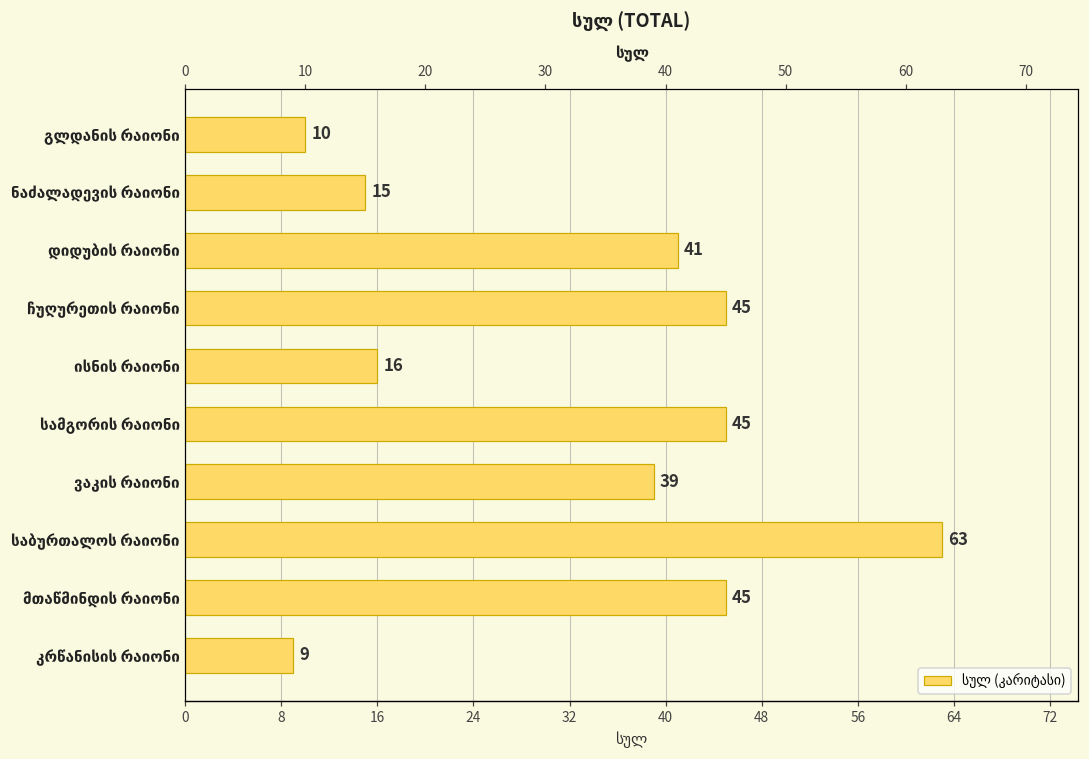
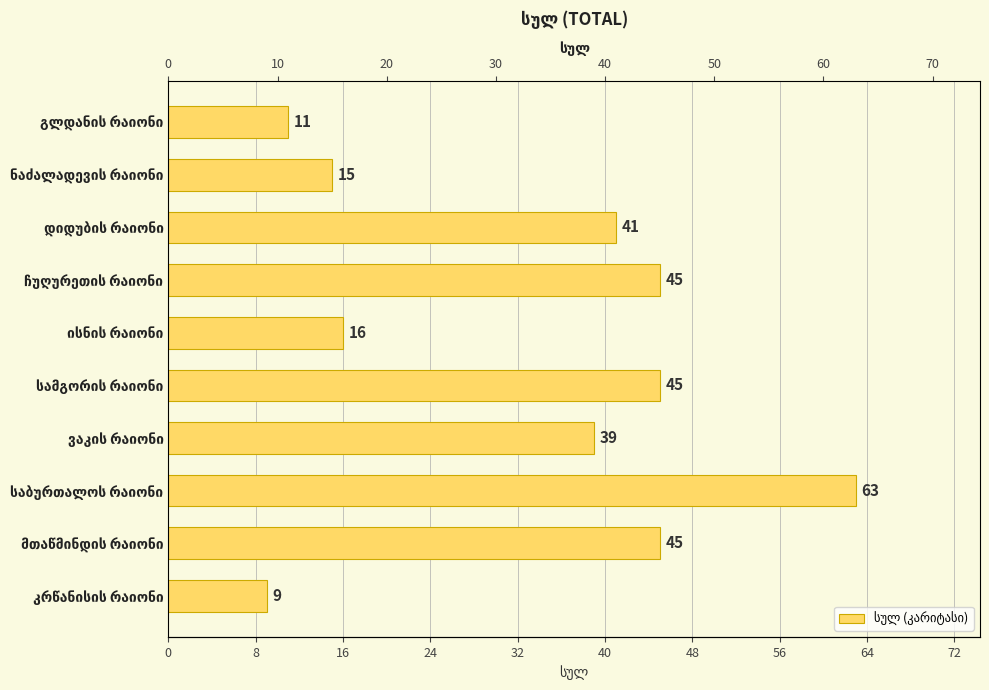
გლდანის რაიონი: 10 -> 11
